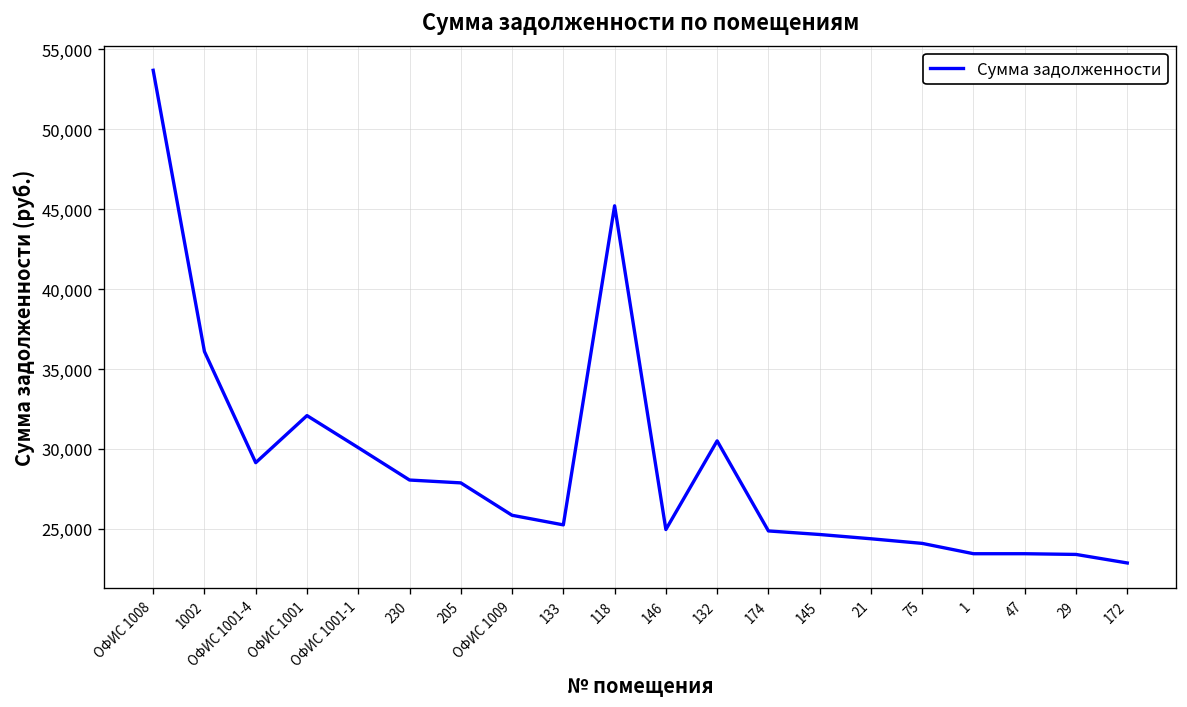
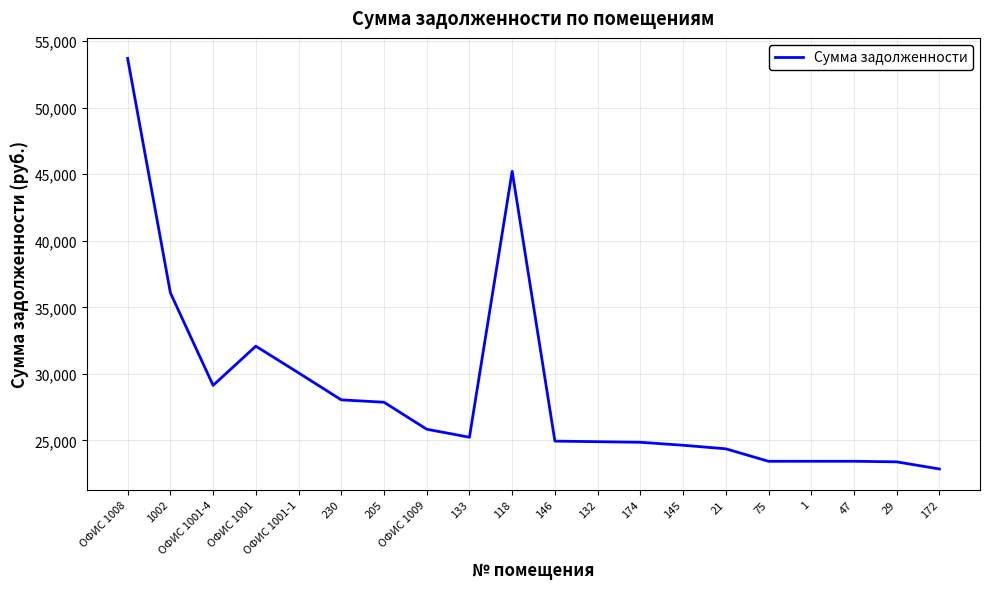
132: 30,500 -> 24,900
75: 24,100 -> 23,400
